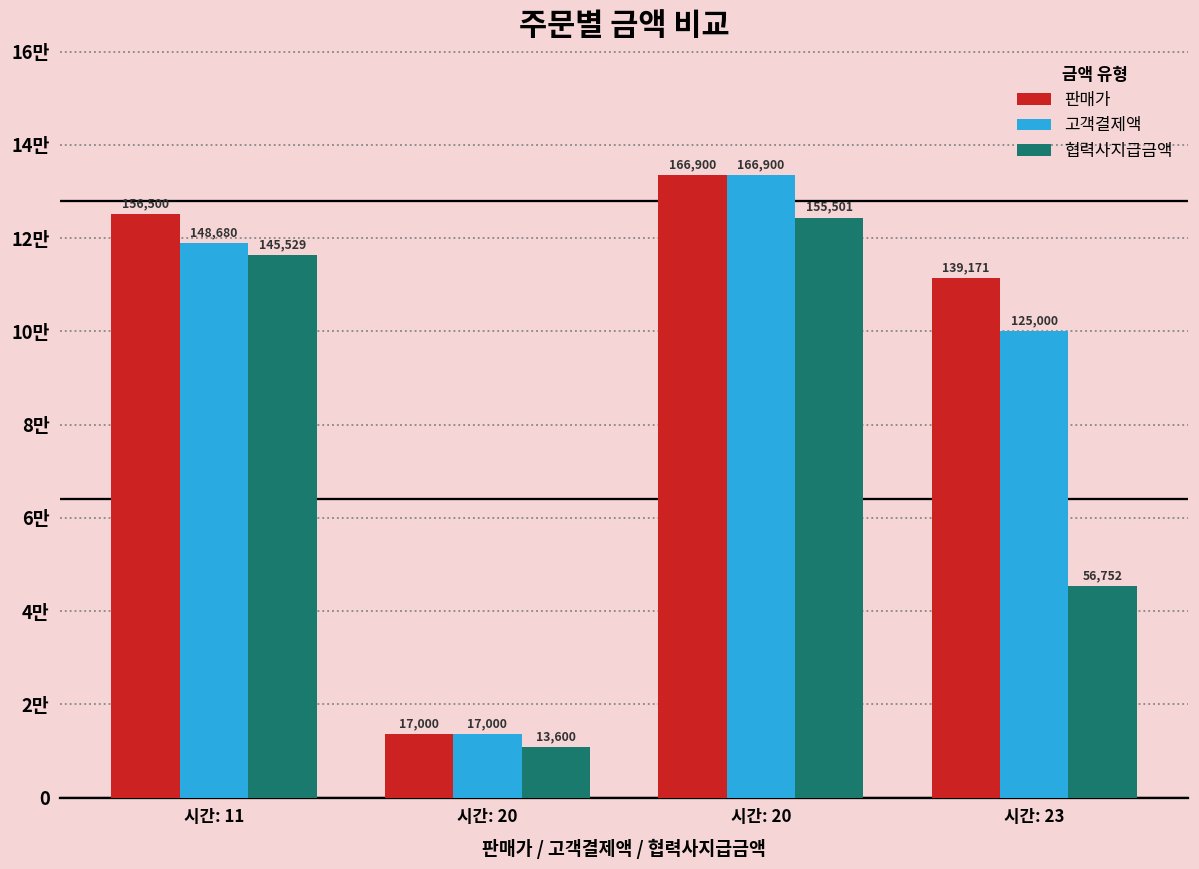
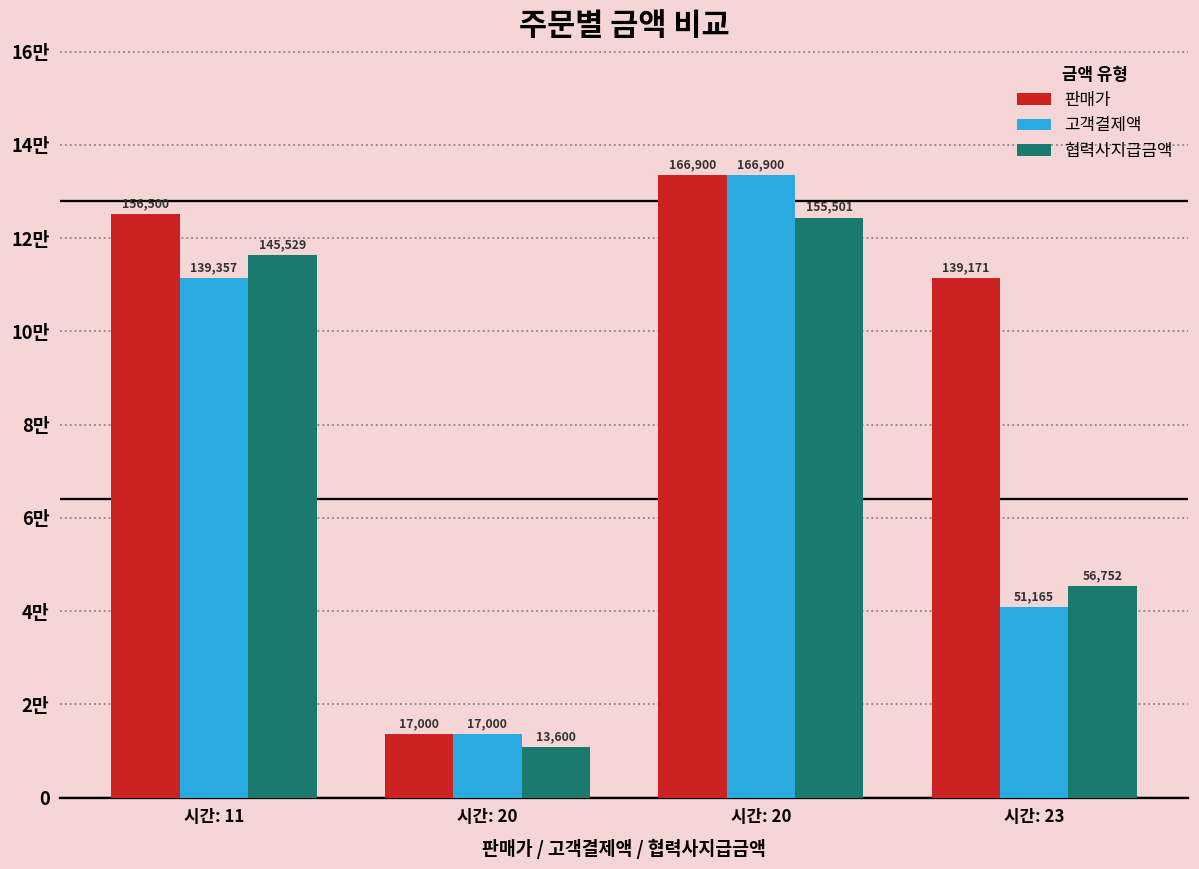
고객결제액, 시간: 11: 148,680 -> 139,357
고객결제액, 시간: 23: 125,000 -> 51,165
